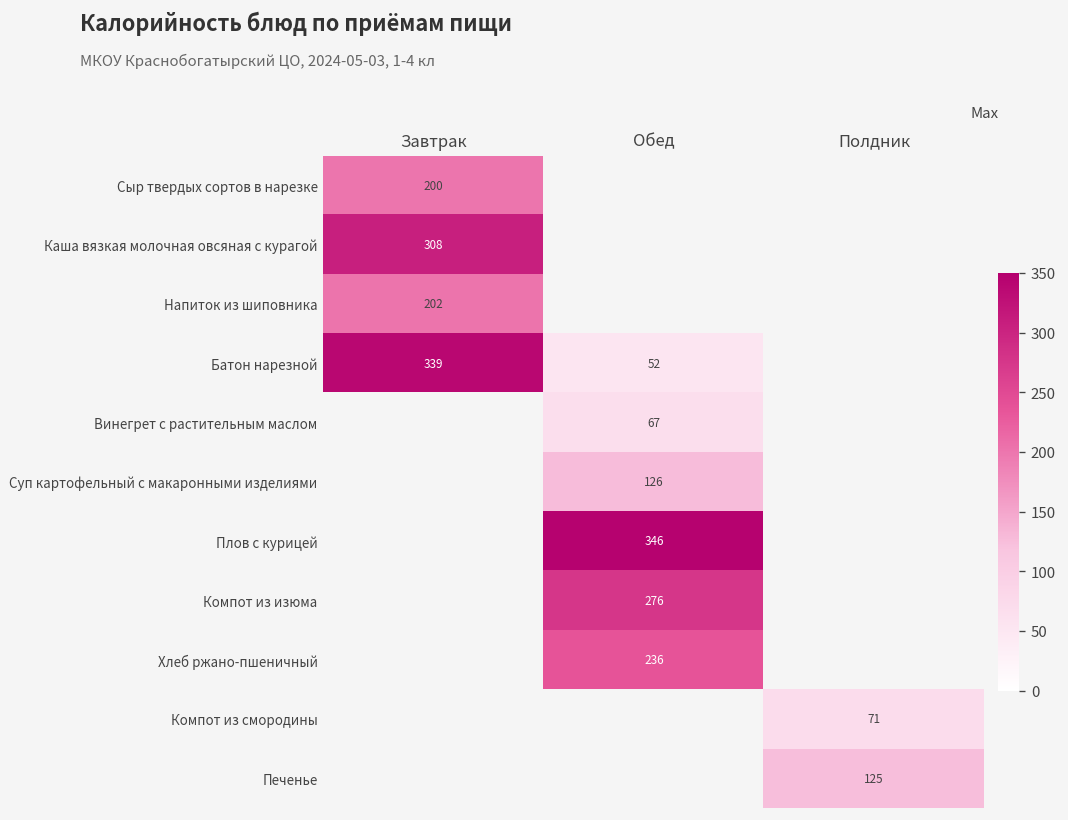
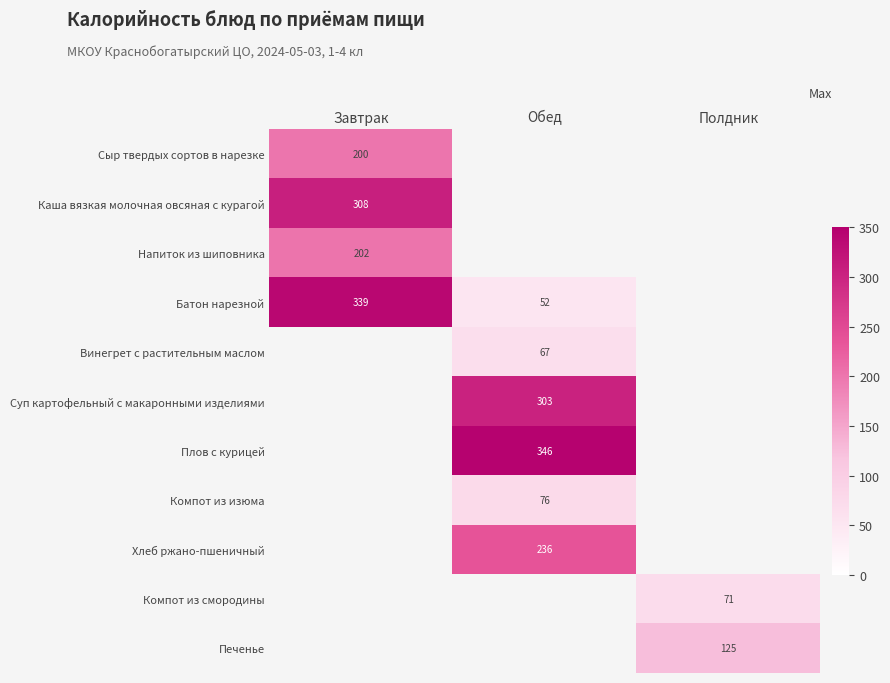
Суп картофельный с макаронными изделиями, Обед: 126 -> 303
Компот из изюма, Обед: 276 -> 76
